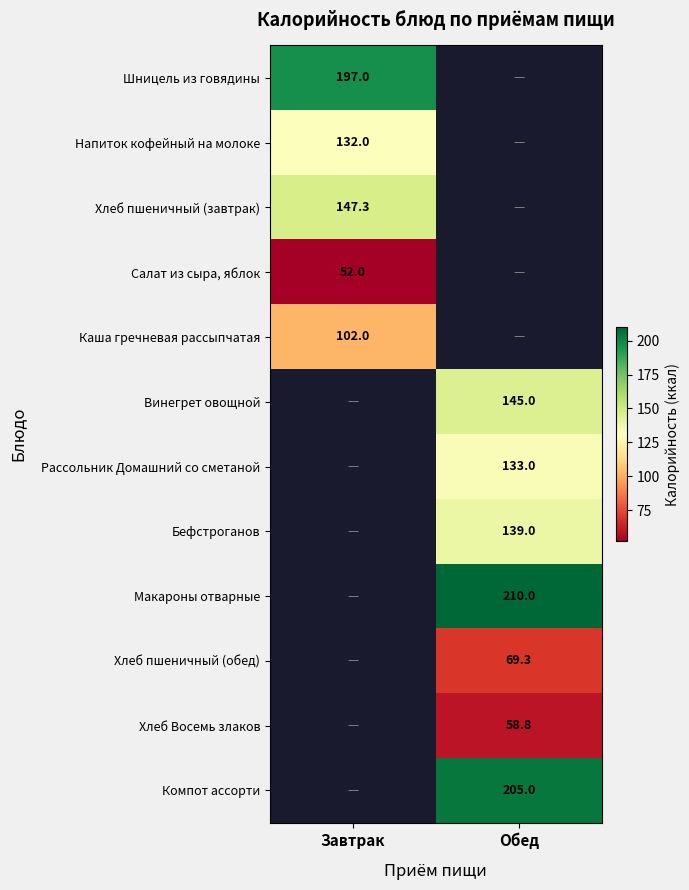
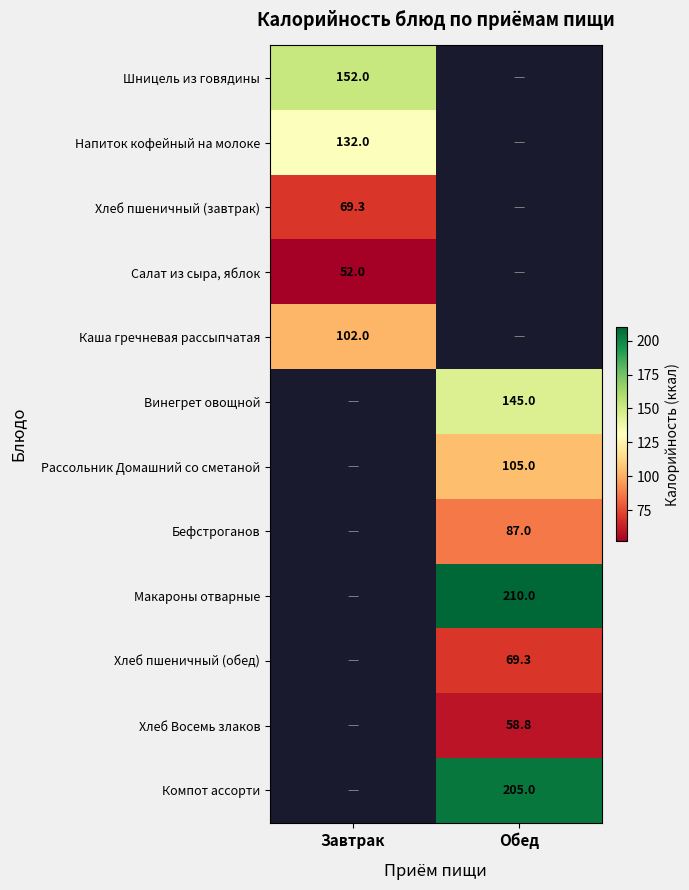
Шницель из говядины, Завтрак: 197.0 -> 152.0
Хлеб пшеничный (завтрак), Завтрак: 147.3 -> 69.3
Рассольник Домашний со сметаной, Обед: 133.0 -> 105.0
Бефстроганов, Обед: 139.0 -> 87.0
